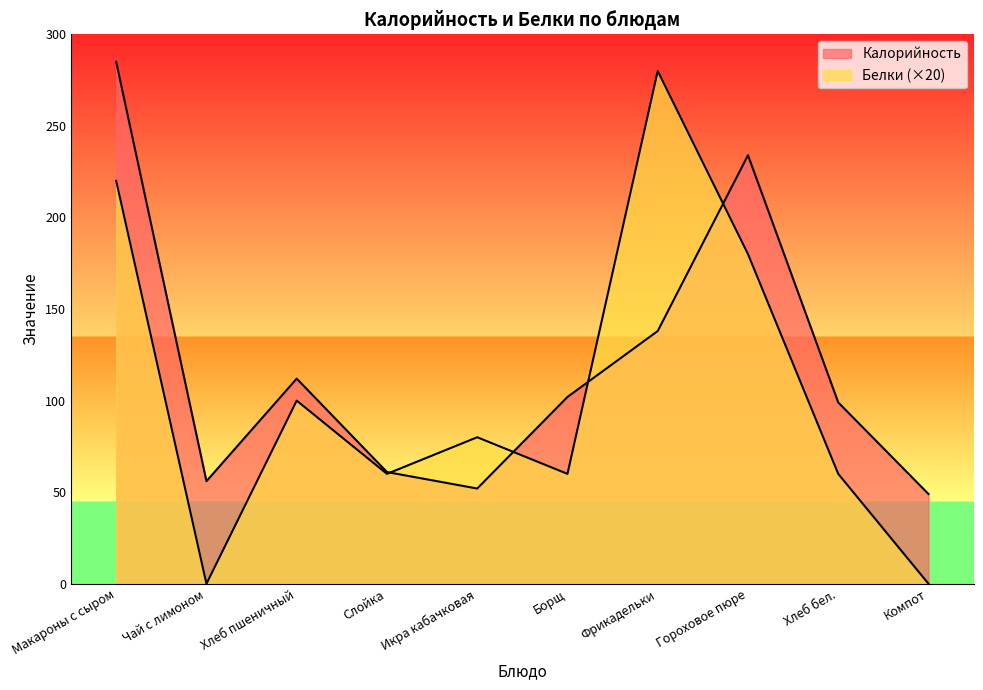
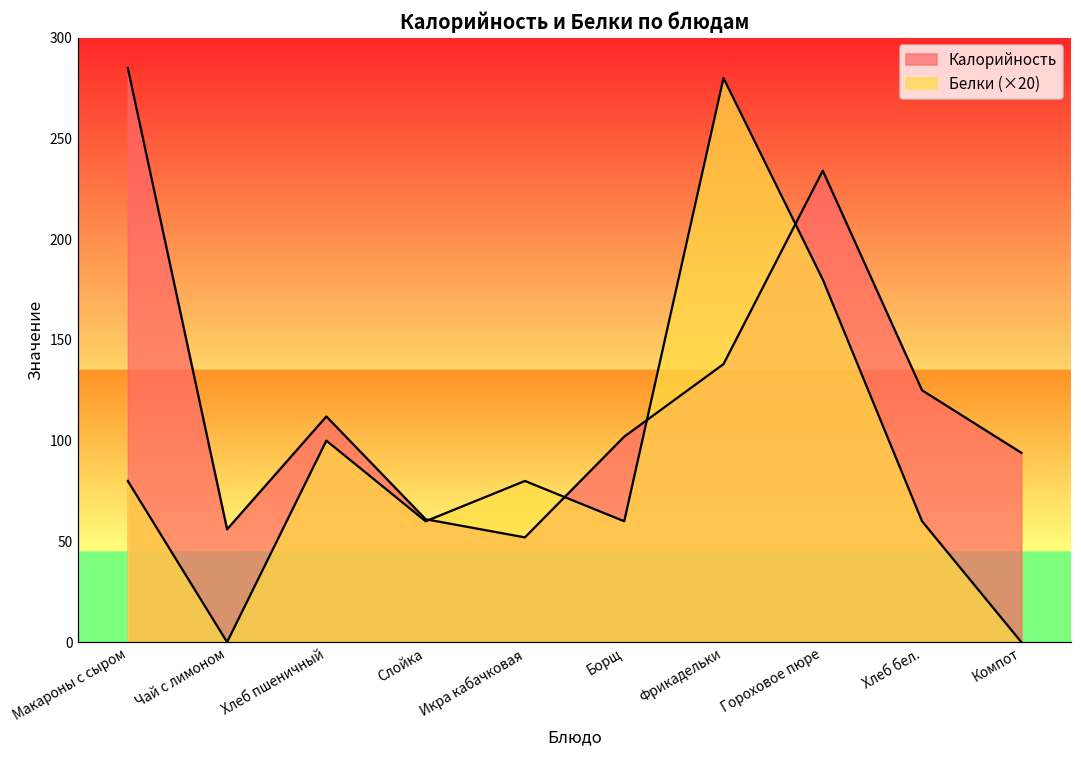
Белки (×20), Макароны с сыром: 220 -> 80
Калорийность, Хлеб бел.: 99 -> 125
Калорийность, Компот: 49 -> 94
